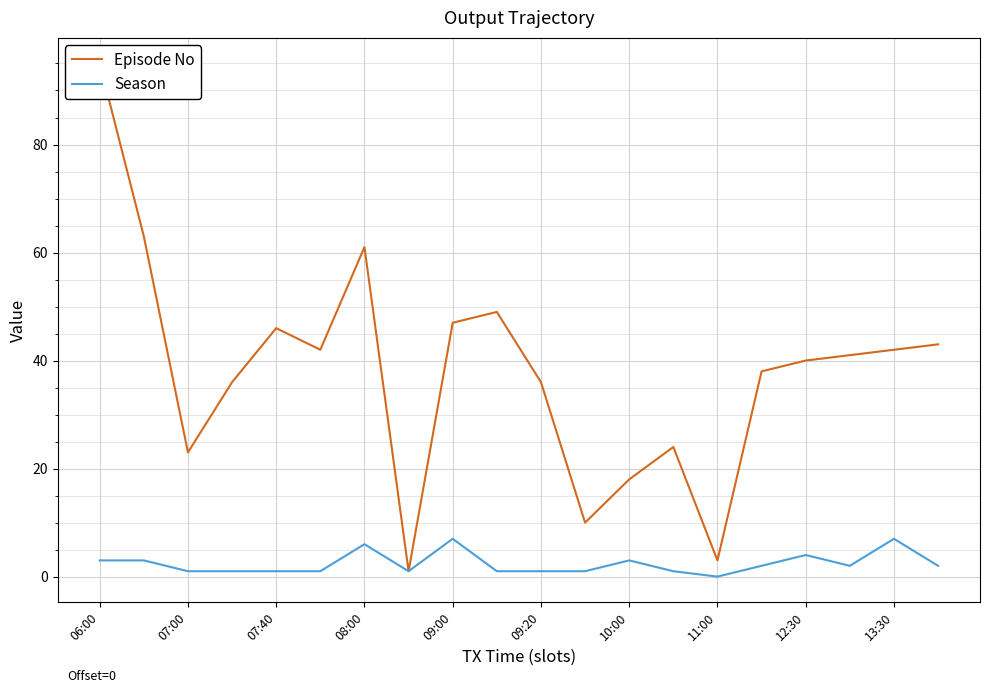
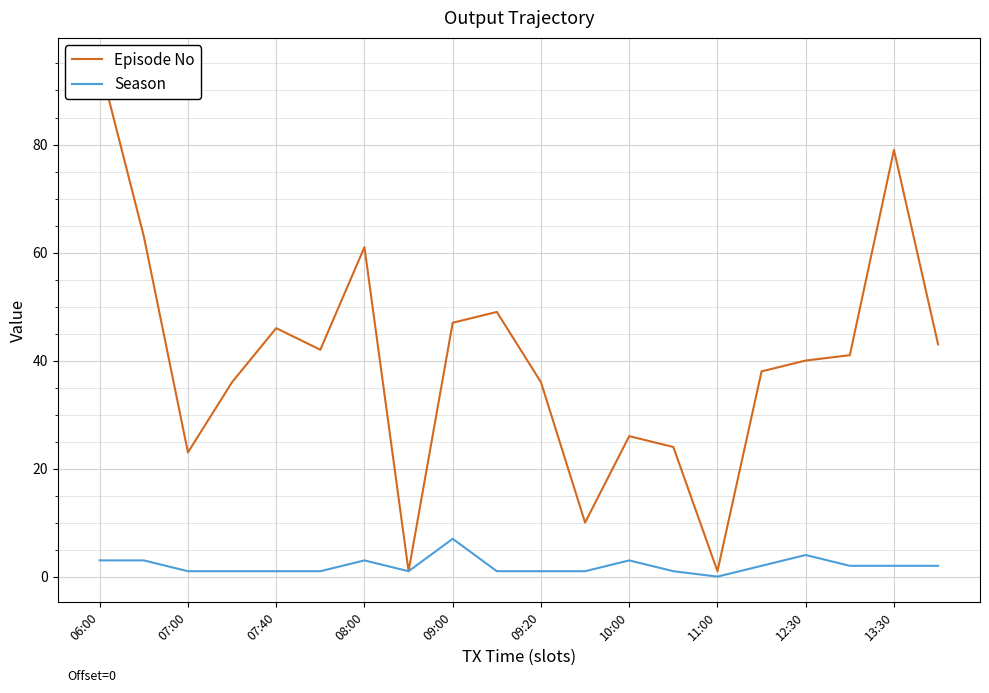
Season, 08:00: 6 -> 3
Episode No, 10:00: 18 -> 26
Episode No, 11:00: 3 -> 1
Episode No, 13:30: 42 -> 79
Season, 13:30: 7 -> 2
